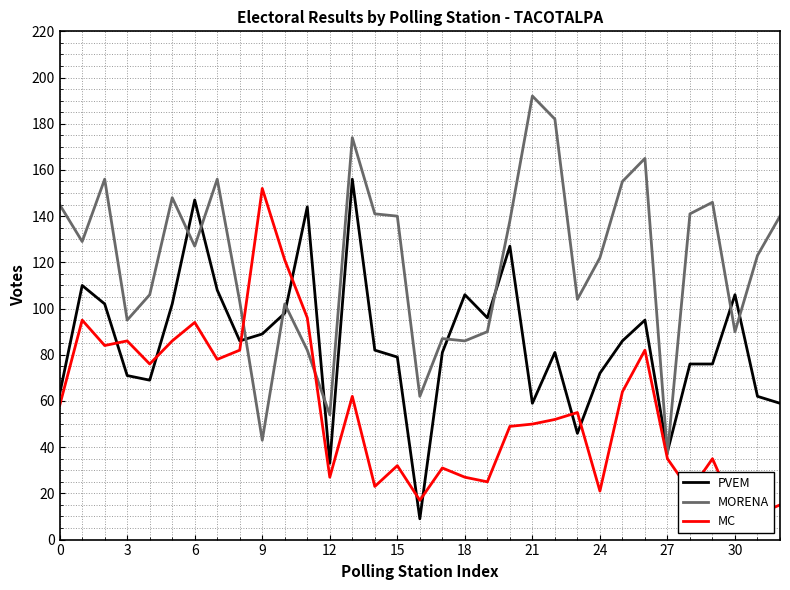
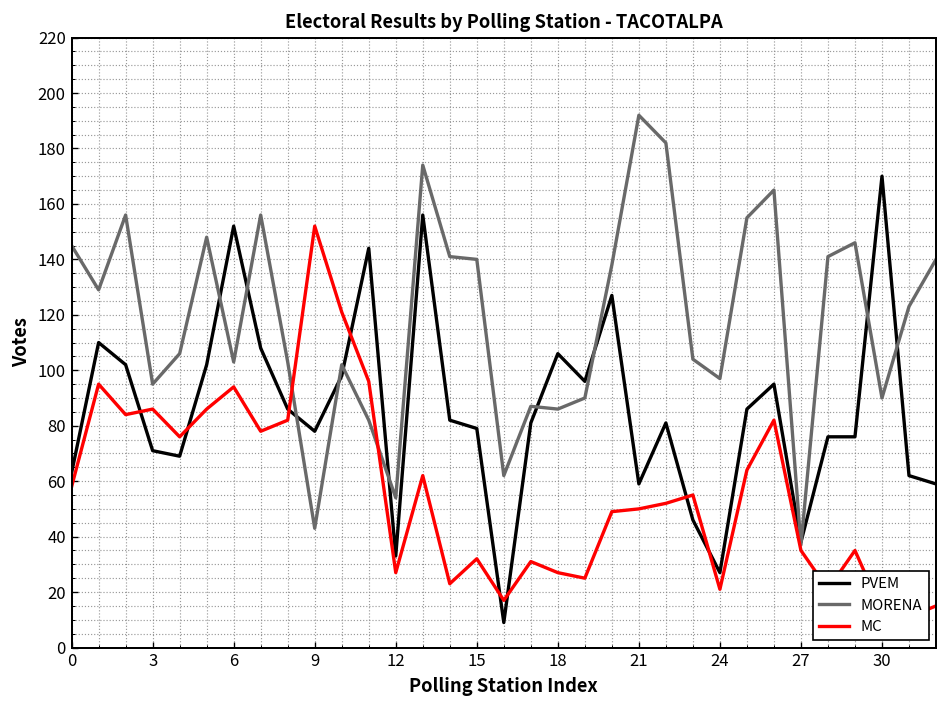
PVEM, 6: 147 -> 152
MORENA, 6: 127 -> 103
PVEM, 9: 89 -> 78
PVEM, 24: 72 -> 27
MORENA, 24: 122 -> 97
PVEM, 30: 106 -> 170
